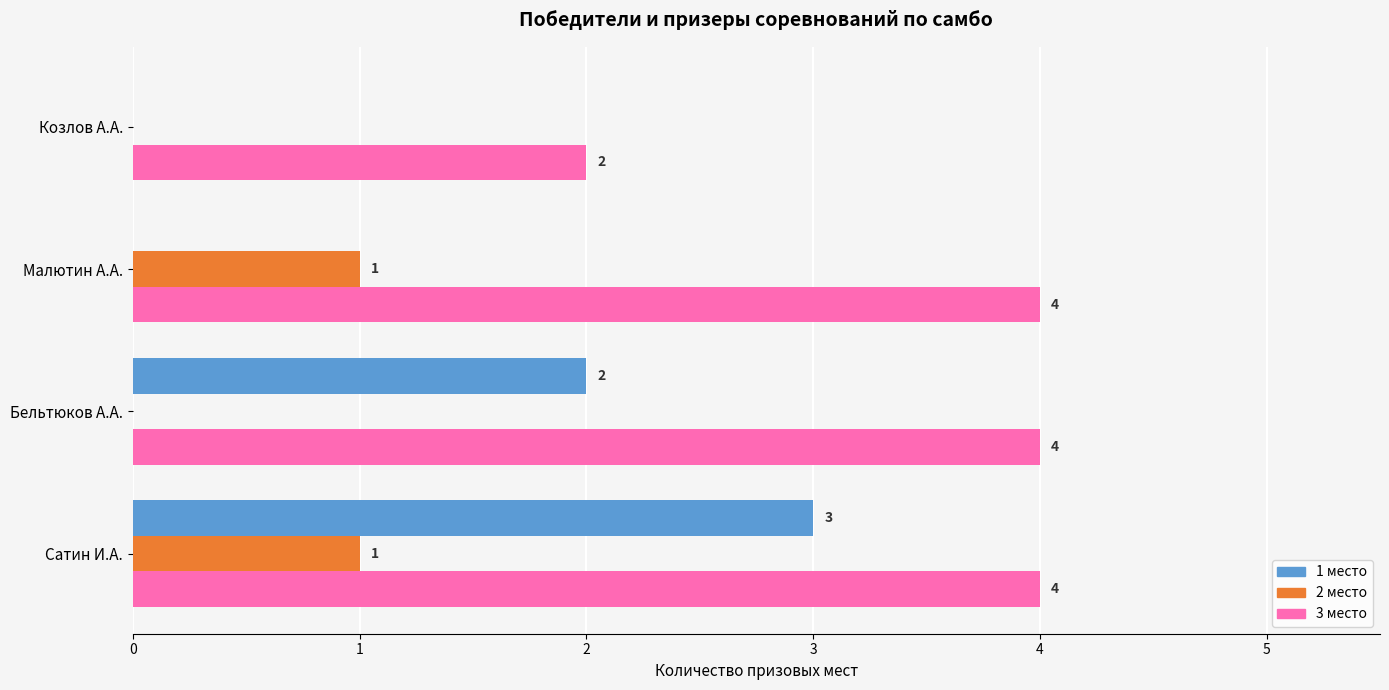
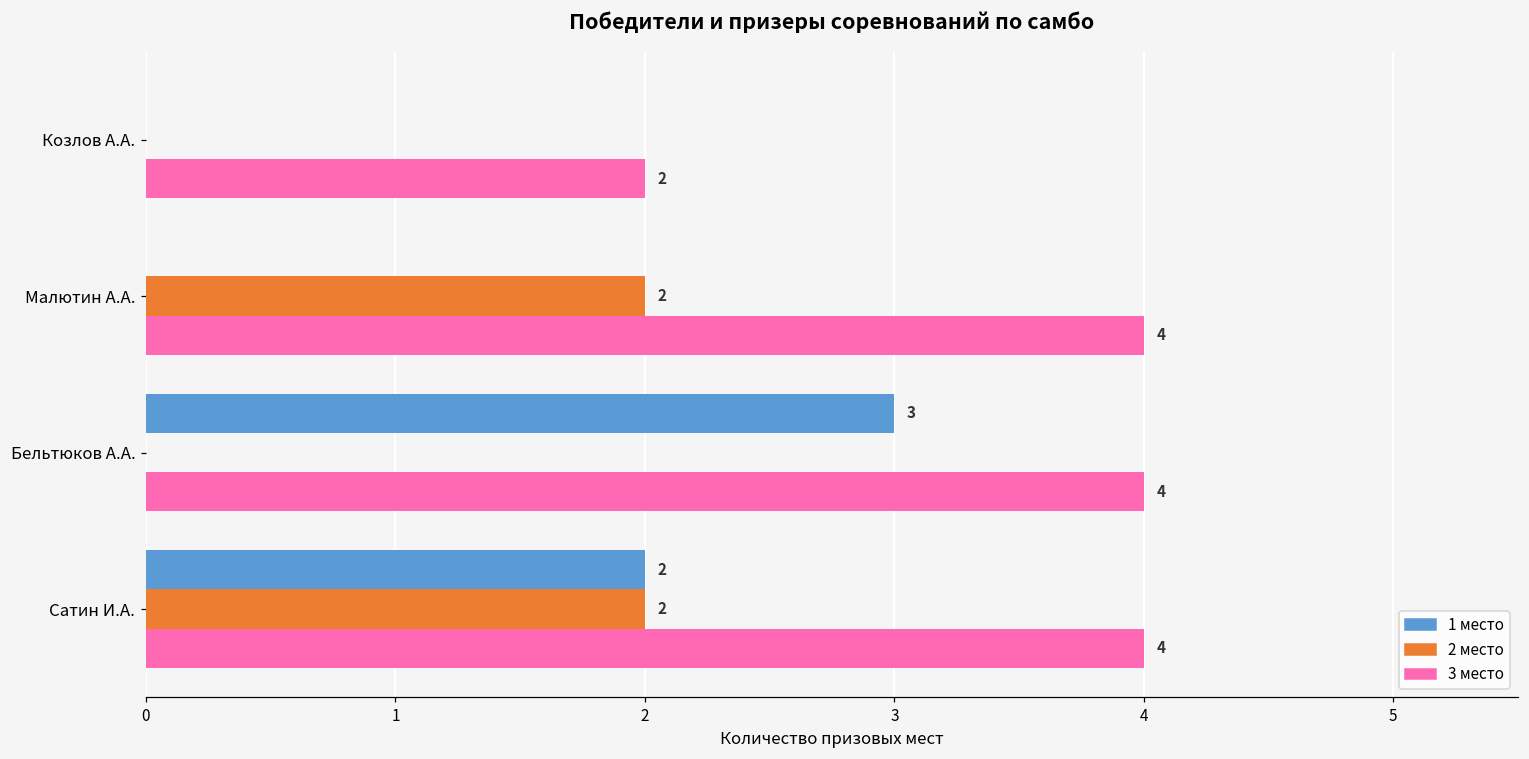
2 место, Малютин А.А.: 1 -> 2
1 место, Бельтюков А.А.: 2 -> 3
1 место, Сатин И.А.: 3 -> 2
2 место, Сатин И.А.: 1 -> 2
